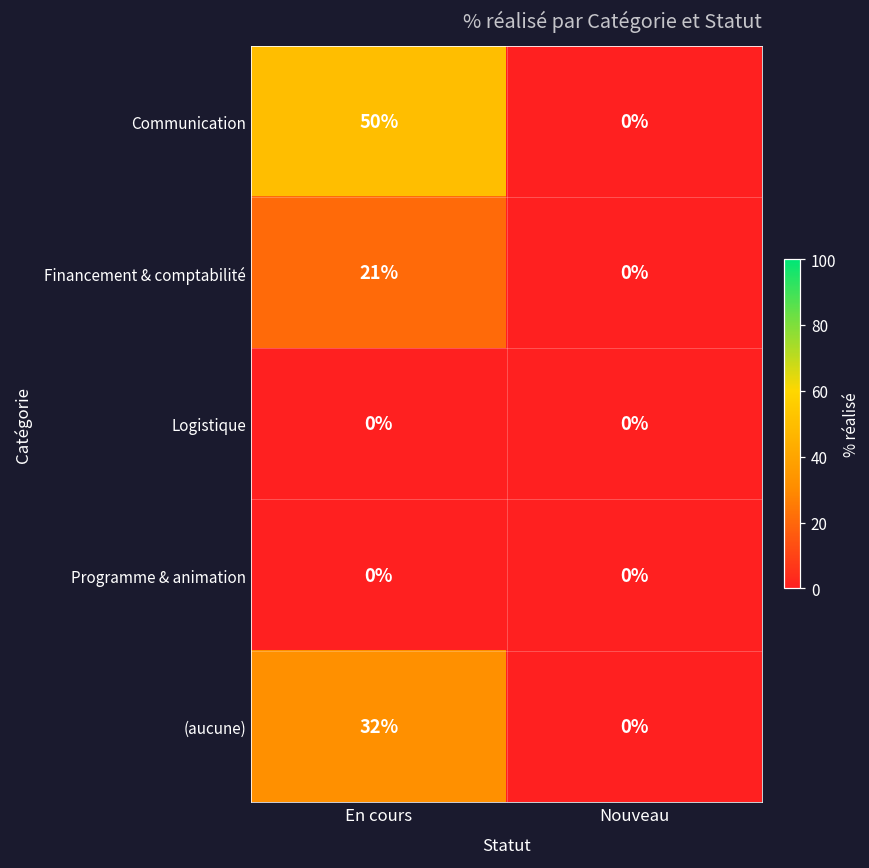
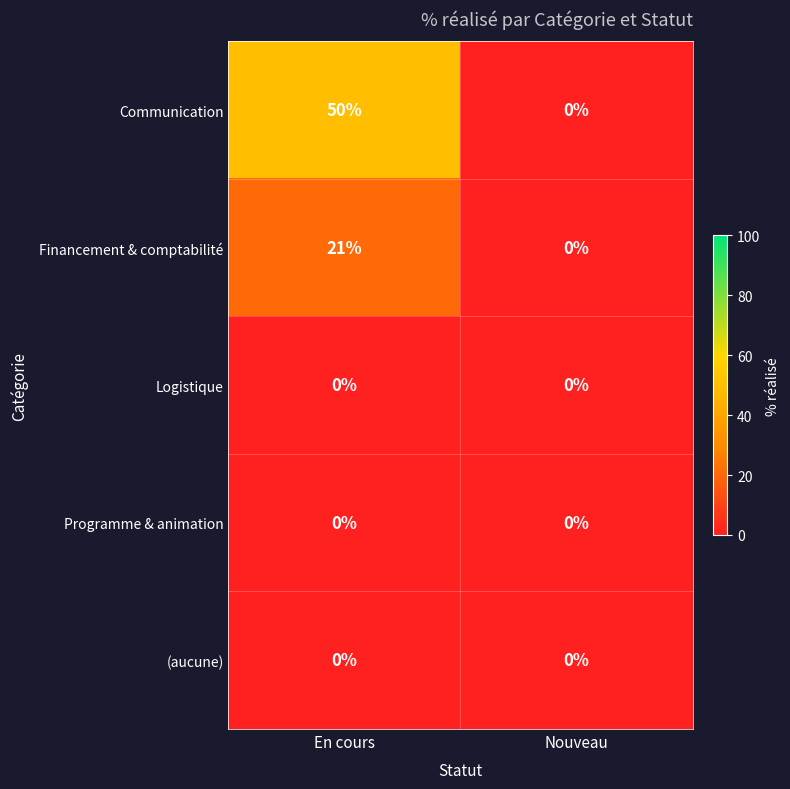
(aucune), En cours: 32% -> 0%
